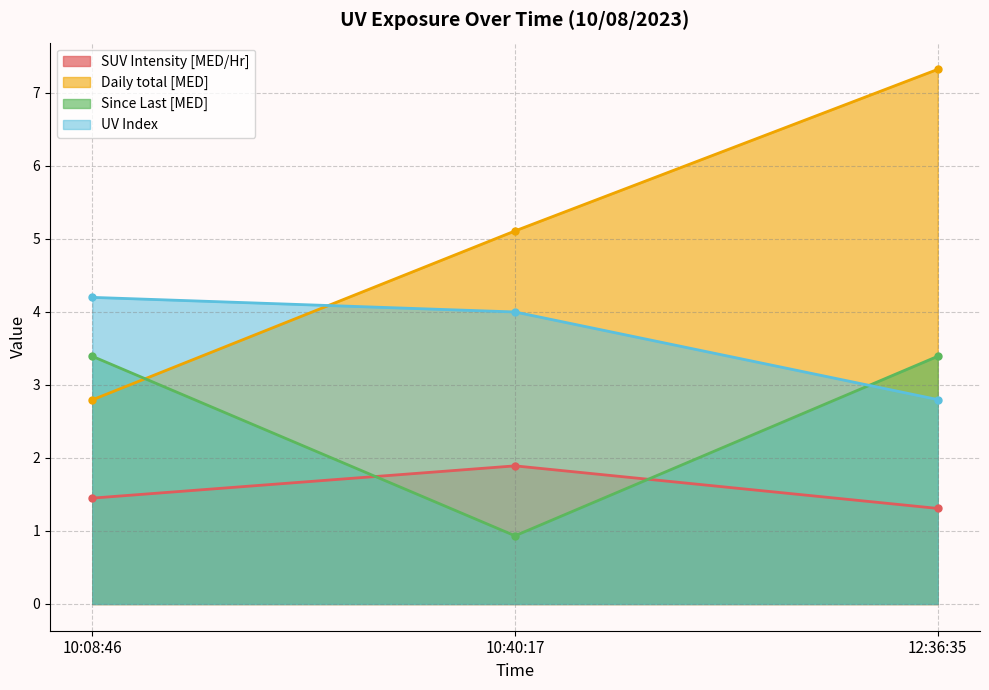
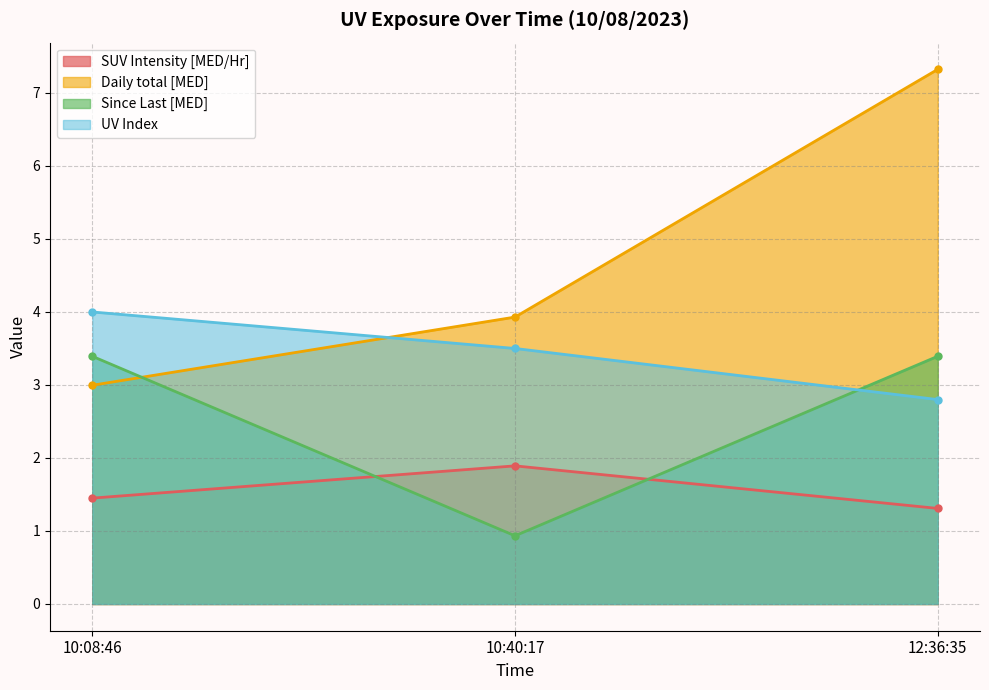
Daily total [MED], 10:08:46: 2.8 -> 3.0
UV Index, 10:08:46: 4.2 -> 4.0
Daily total [MED], 10:40:17: 5.1 -> 3.9
UV Index, 10:40:17: 4.0 -> 3.5
